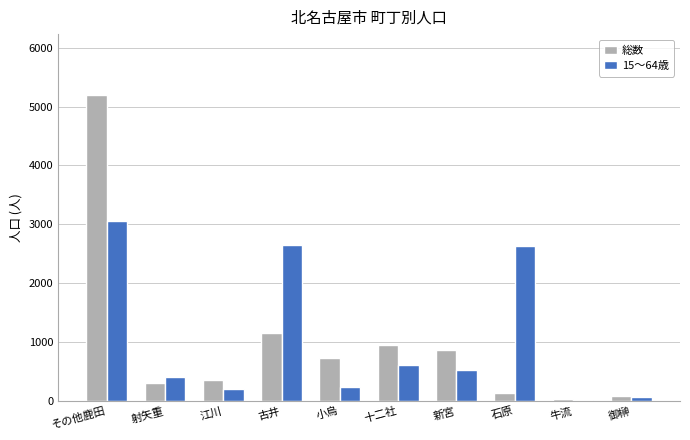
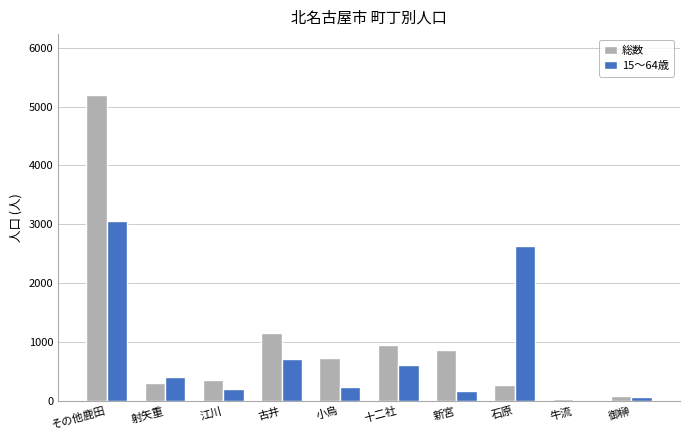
15～64歳, 古井: 2600 -> 700
15～64歳, 新宮: 500 -> 200
総数, 石原: 100 -> 300
